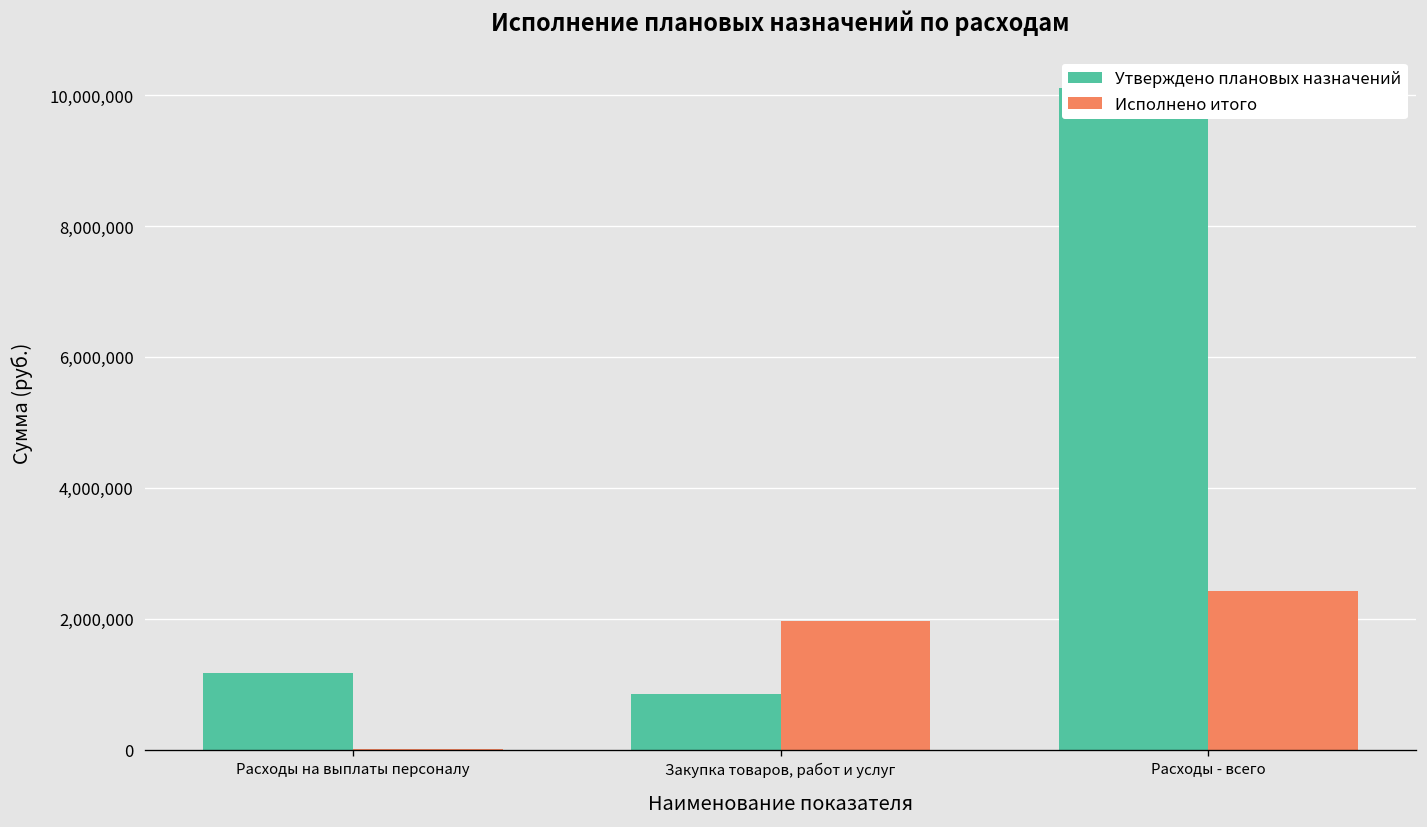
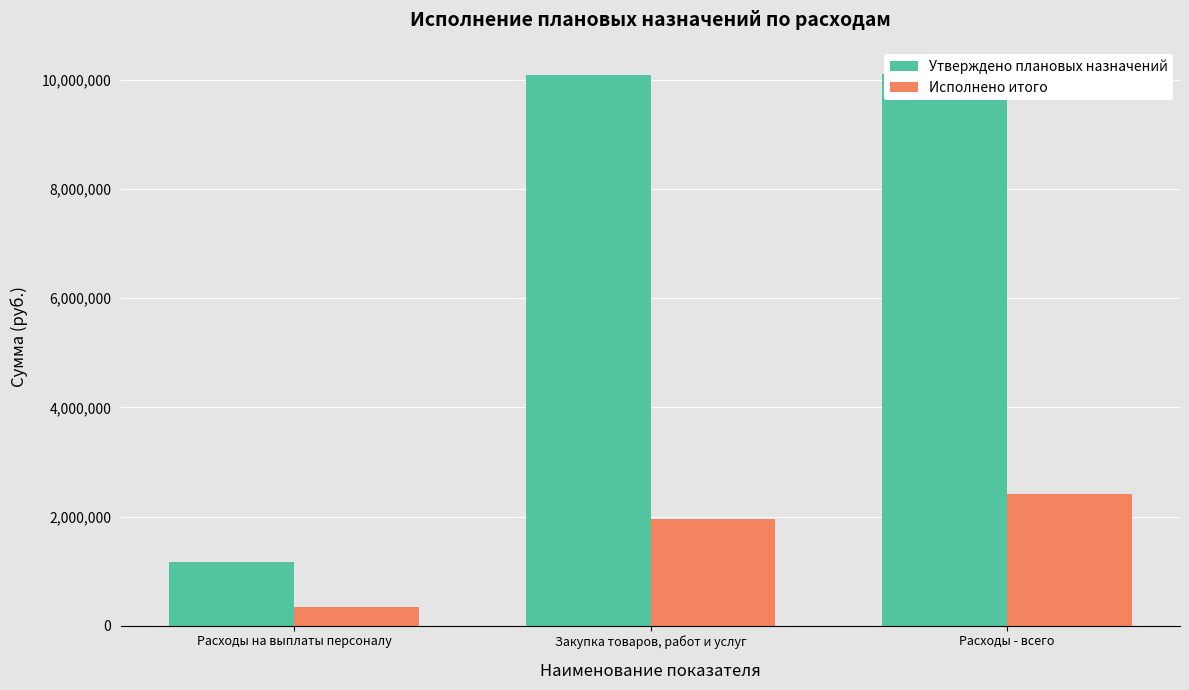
Исполнено итого, Расходы на выплаты персоналу: 0 -> 400,000
Утверждено плановых назначений, Закупка товаров, работ и услуг: 900,000 -> 10,100,000
